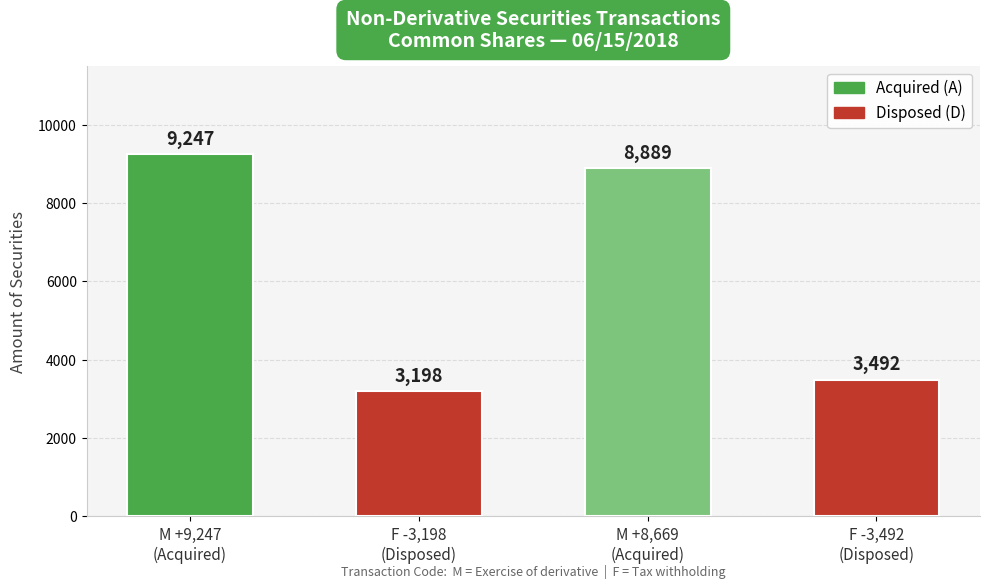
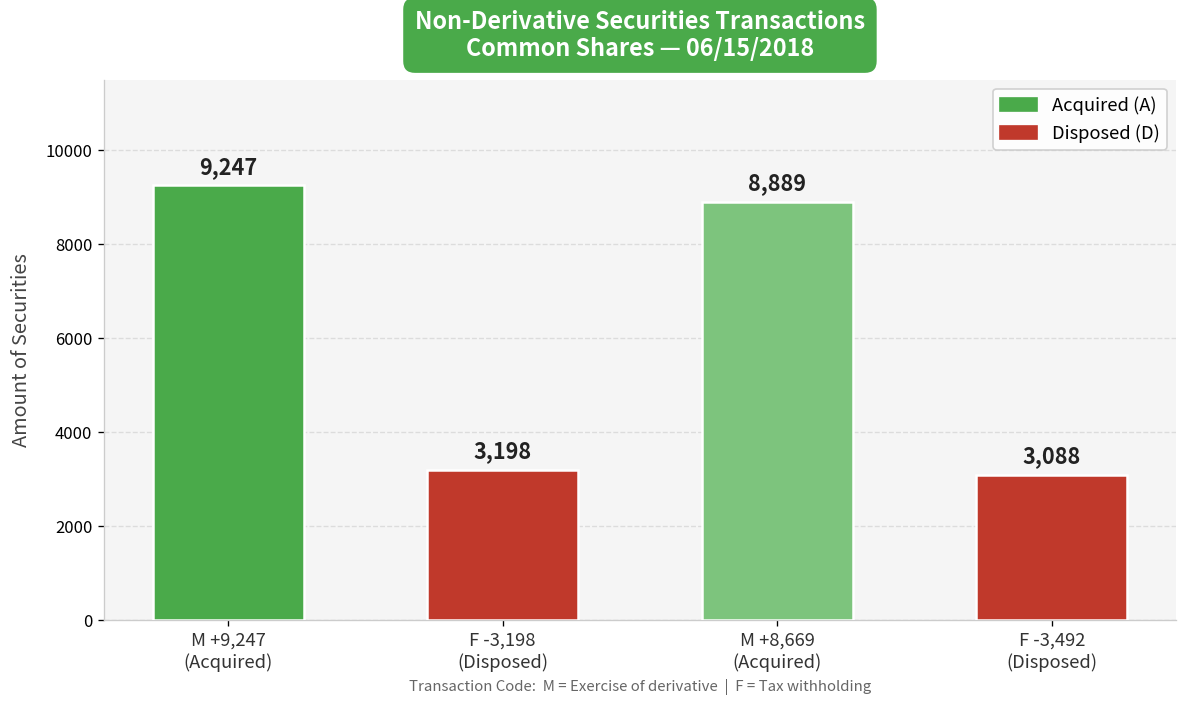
F -3,492 (Disposed): 3,492 -> 3,088
